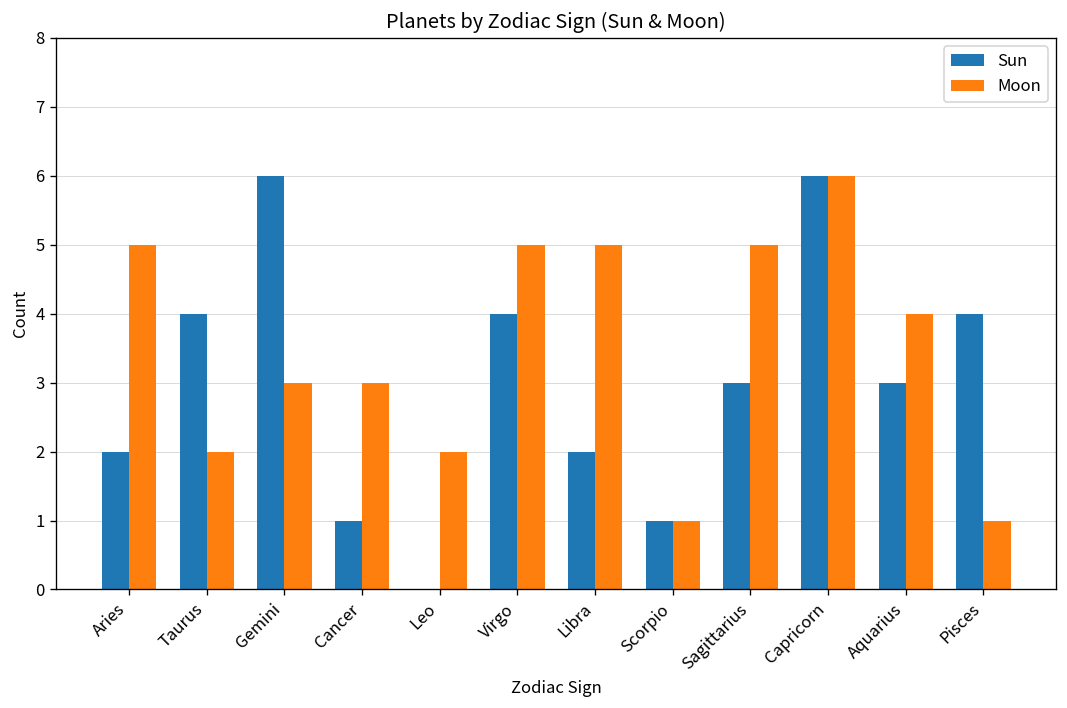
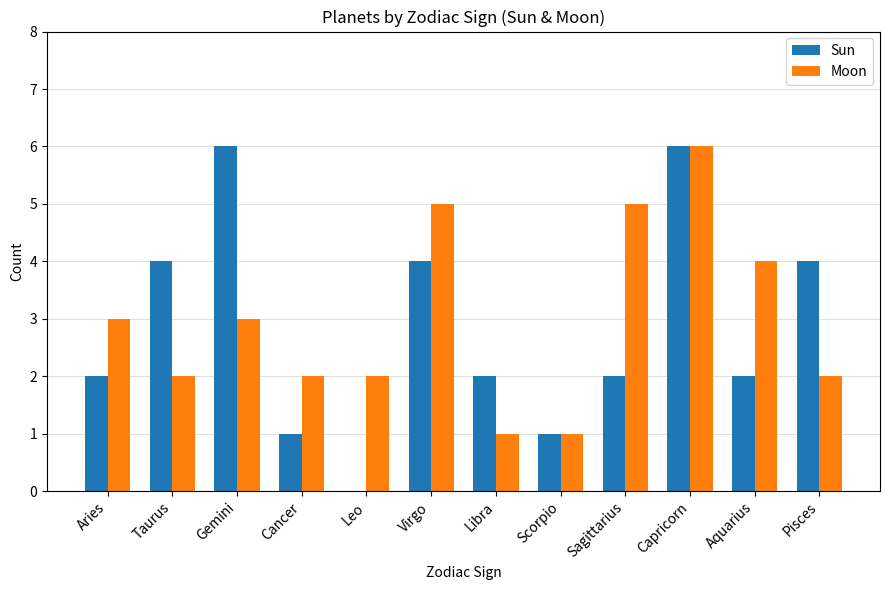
Moon, Aries: 5 -> 3
Moon, Cancer: 3 -> 2
Moon, Libra: 5 -> 1
Sun, Sagittarius: 3 -> 2
Sun, Aquarius: 3 -> 2
Moon, Pisces: 1 -> 2
